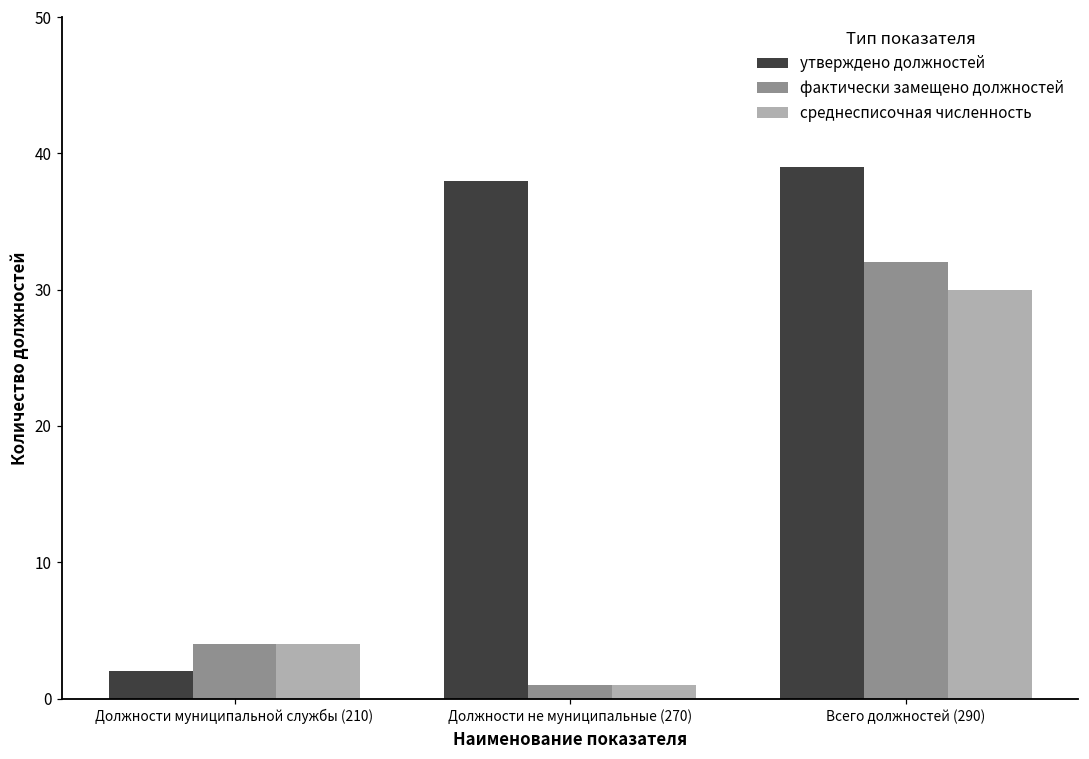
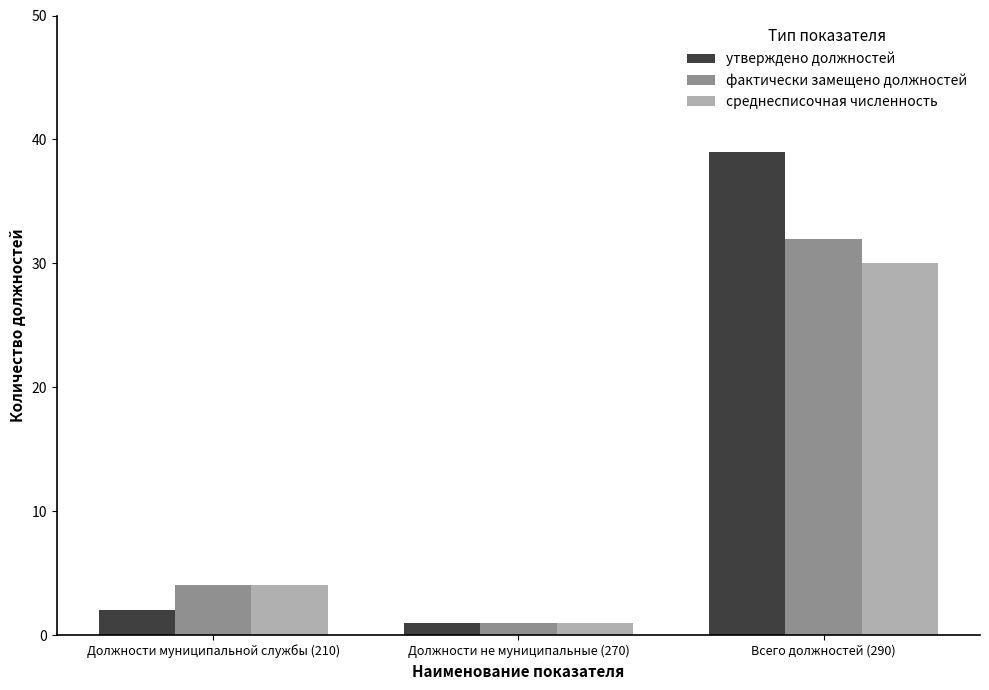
утверждено должностей, Должности не муниципальные (270): 38 -> 1
